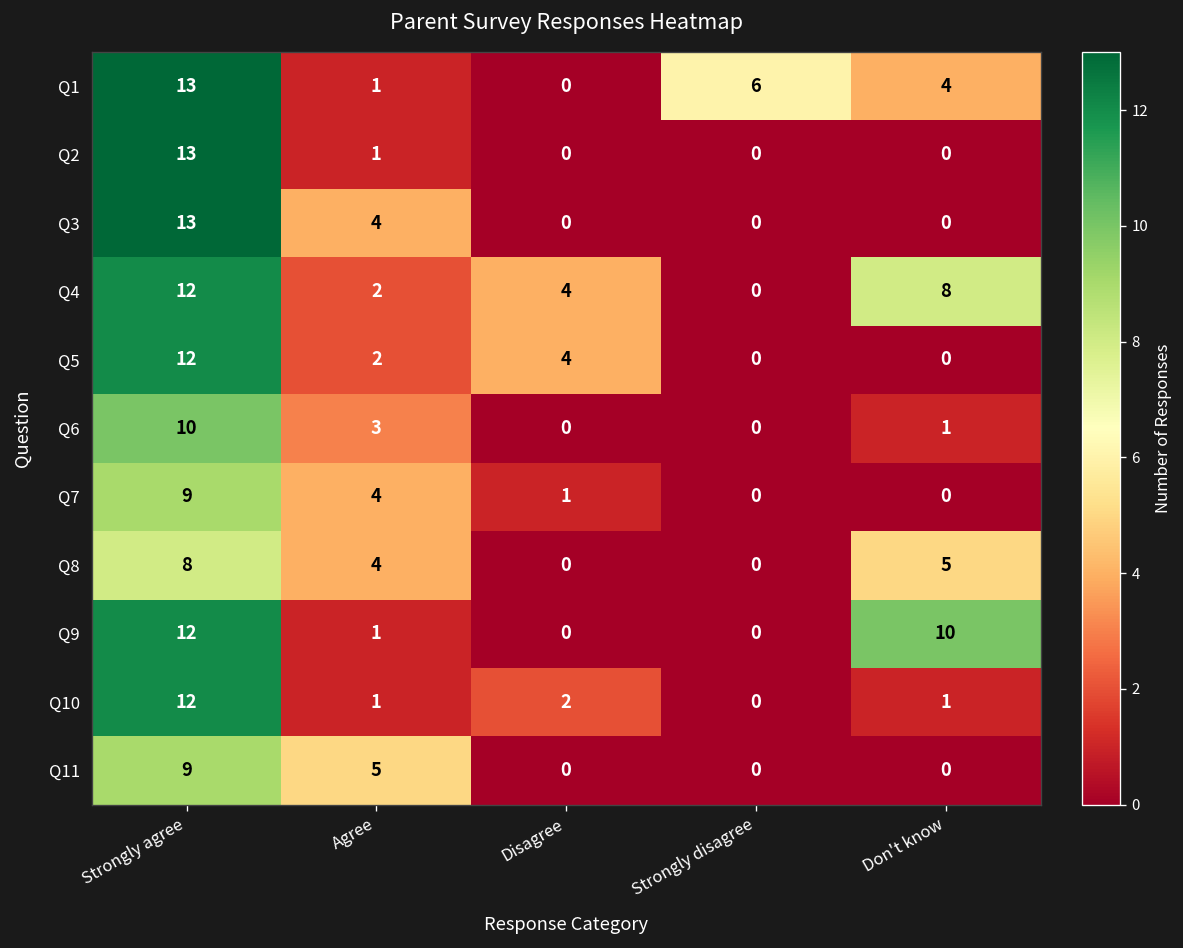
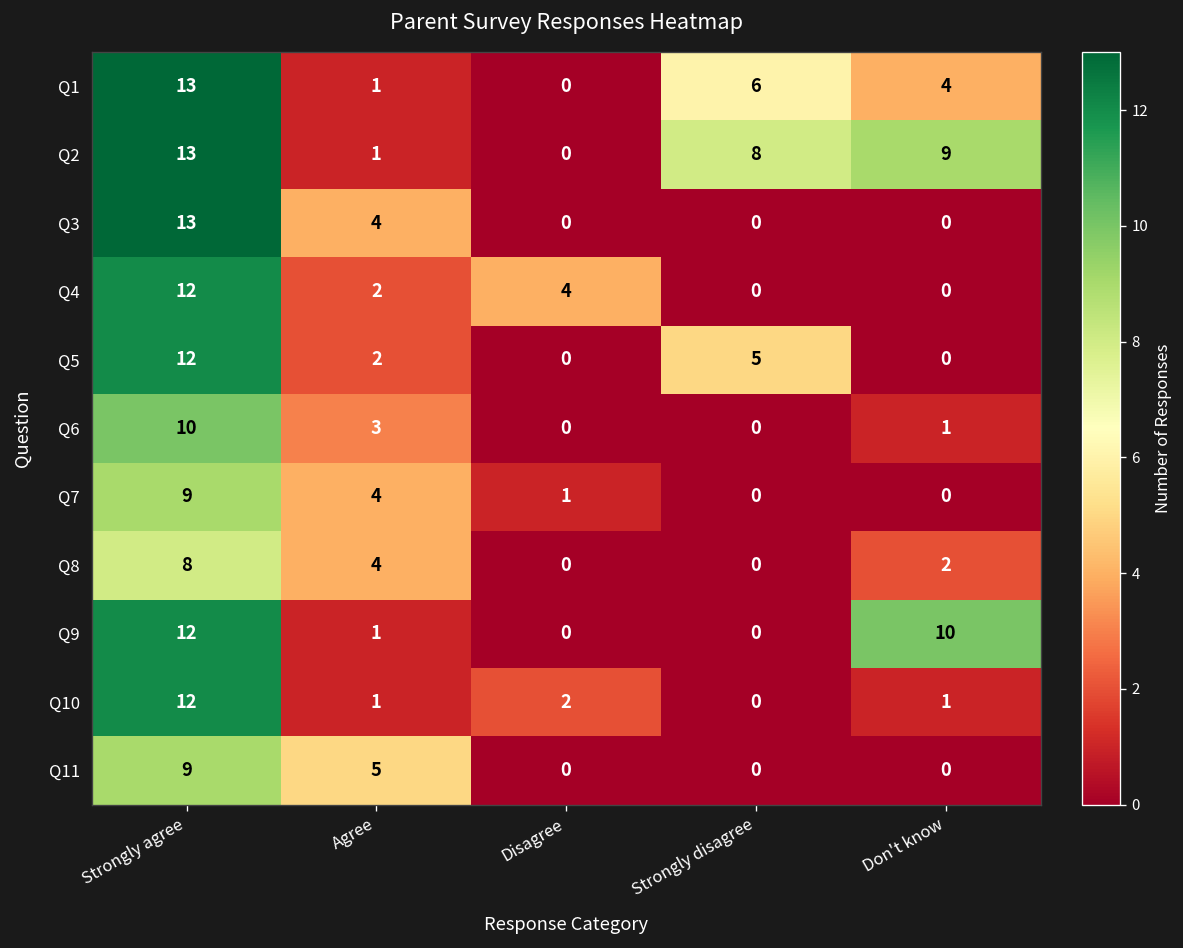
Q2, Strongly disagree: 0 -> 8
Q2, Don't know: 0 -> 9
Q4, Don't know: 8 -> 0
Q5, Disagree: 4 -> 0
Q5, Strongly disagree: 0 -> 5
Q8, Don't know: 5 -> 2
